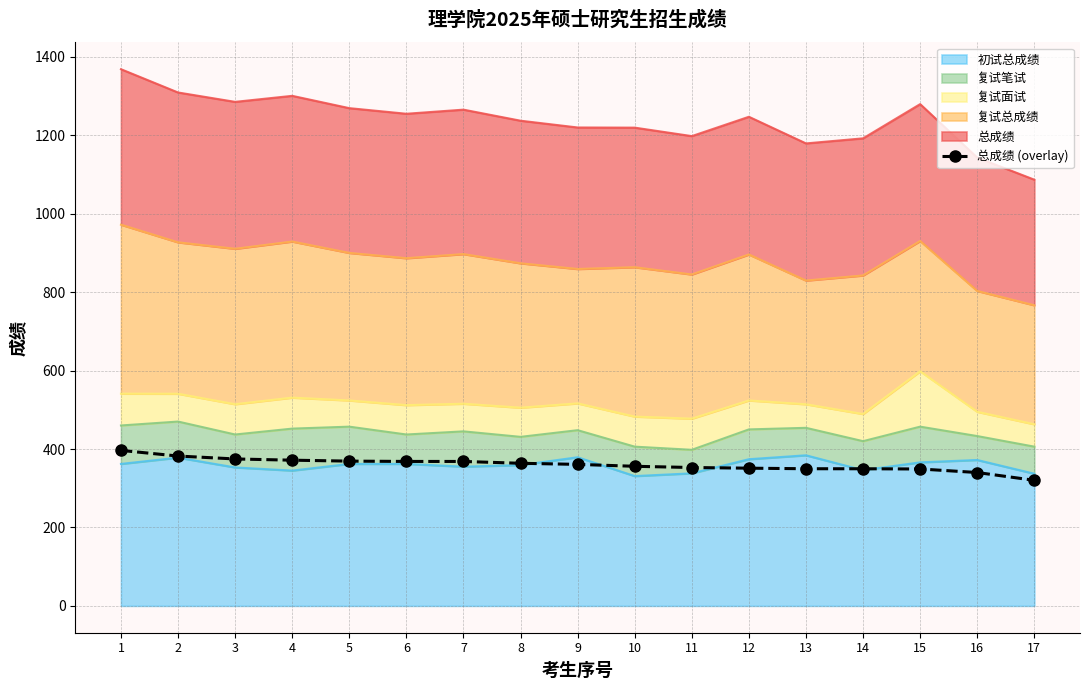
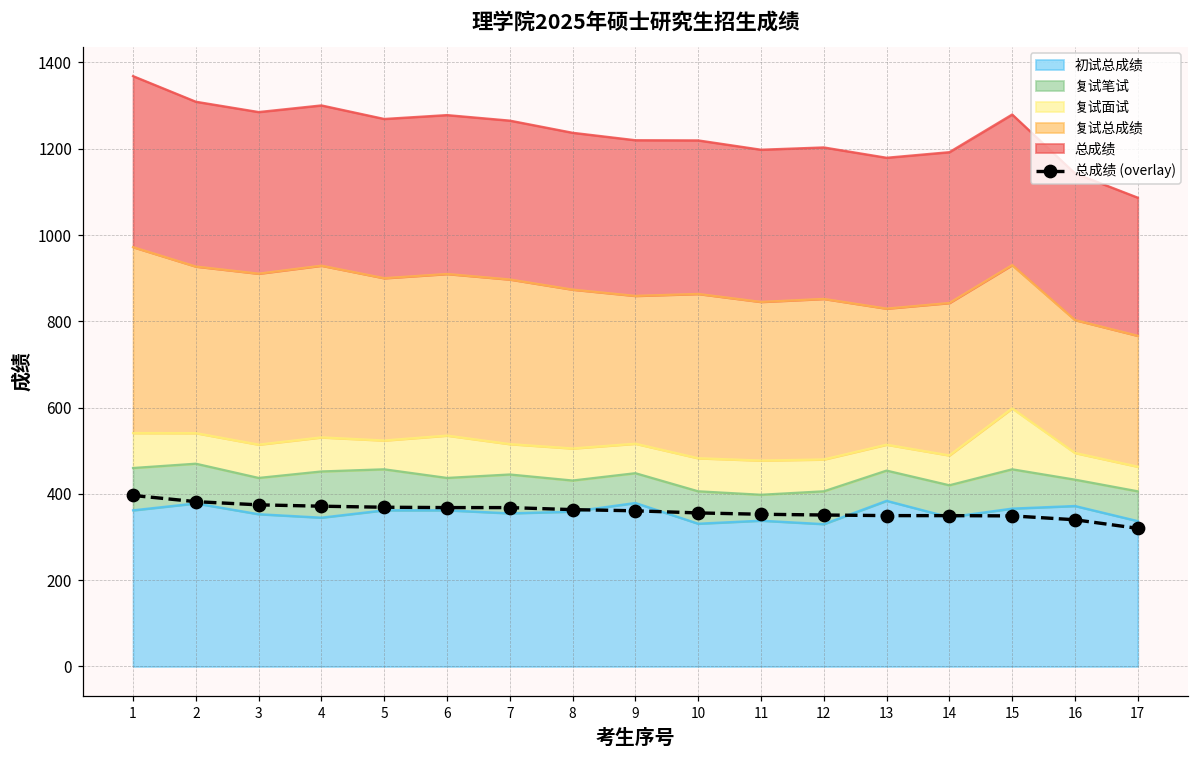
复试面试, 6: 70 -> 100
初试总成绩, 12: 370 -> 330
